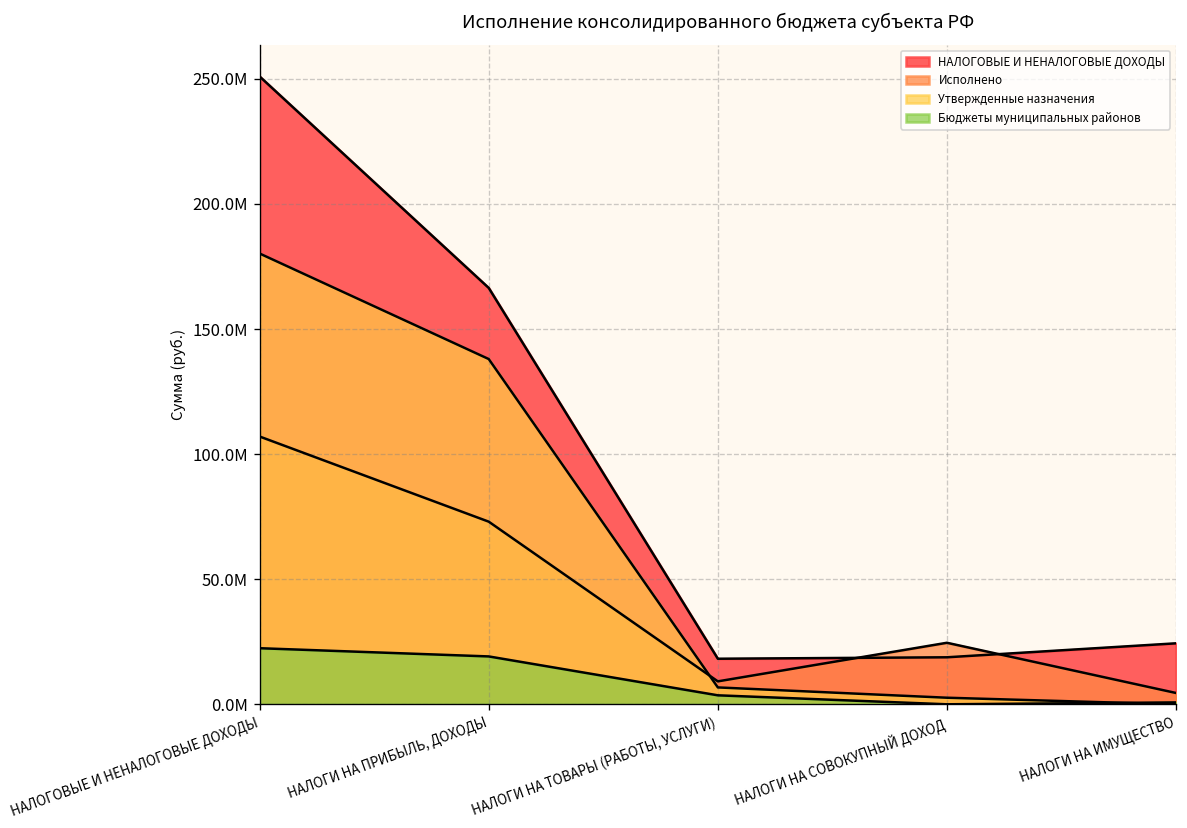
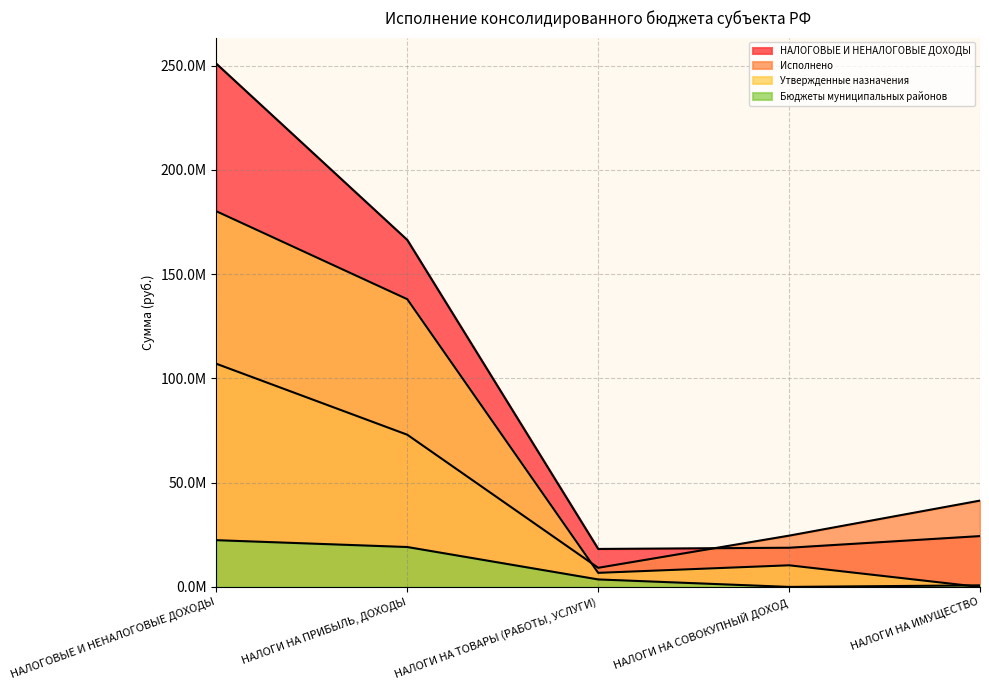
Утвержденные назначения, НАЛОГИ НА СОВОКУПНЫЙ ДОХОД: 3М -> 10М
Исполнено, НАЛОГИ НА ИМУЩЕСТВО: 5М -> 41М
